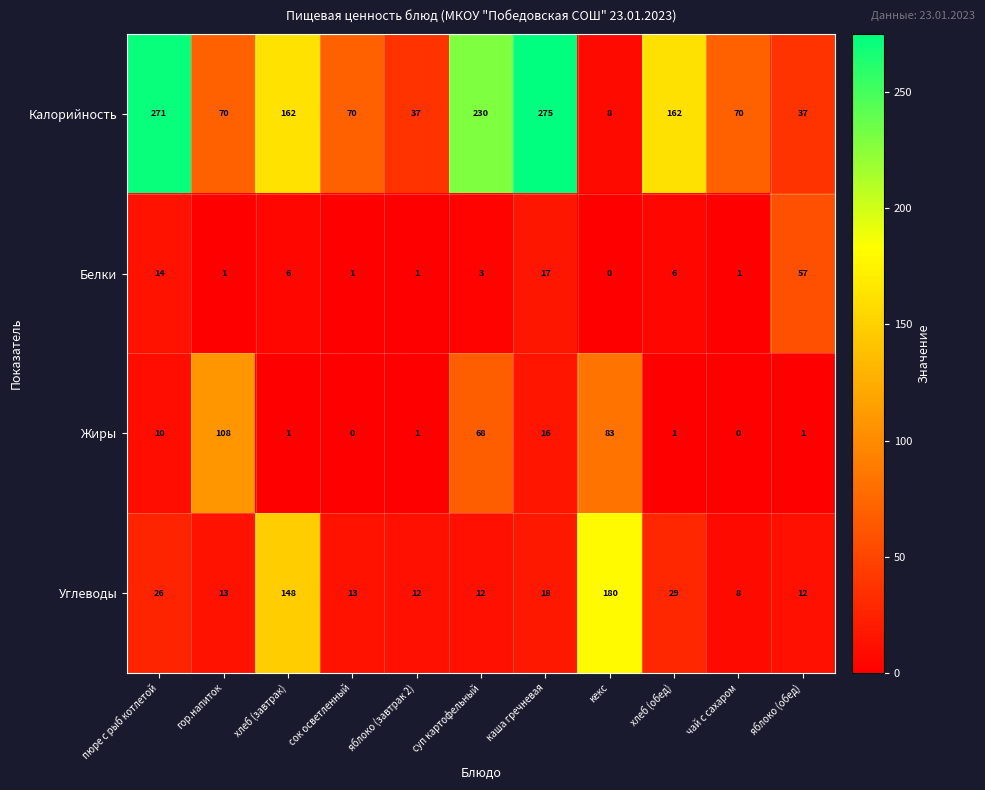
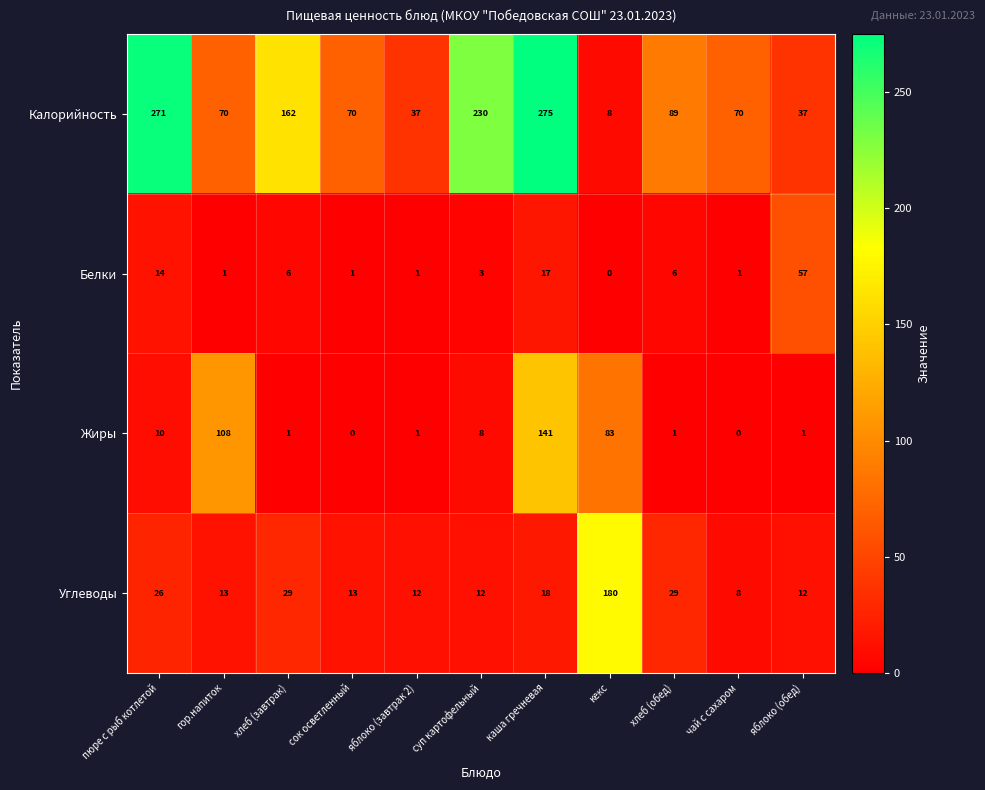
Калорийность, хлеб (обед): 162 -> 89
Жиры, суп картофельный: 68 -> 8
Жиры, каша гречневая: 16 -> 141
Углеводы, хлеб (завтрак): 148 -> 29
